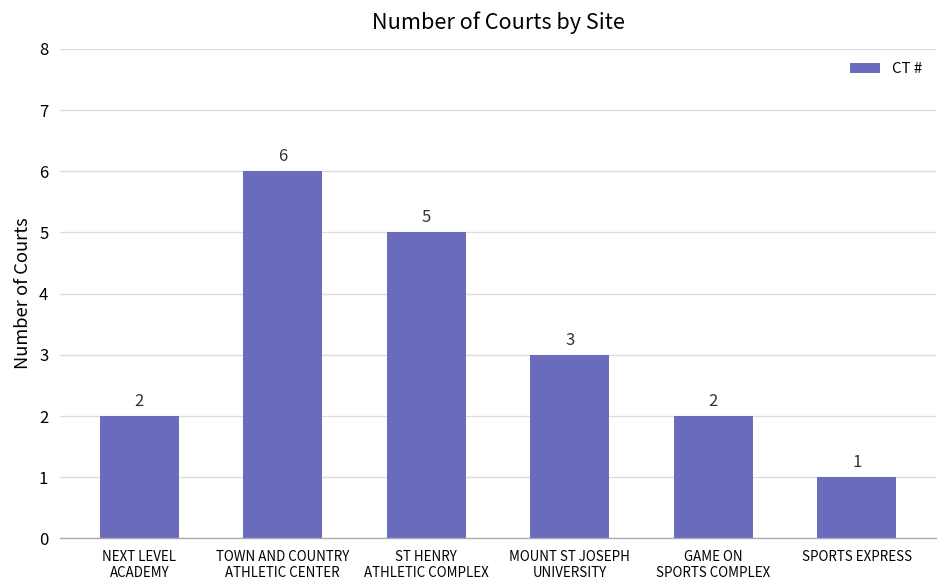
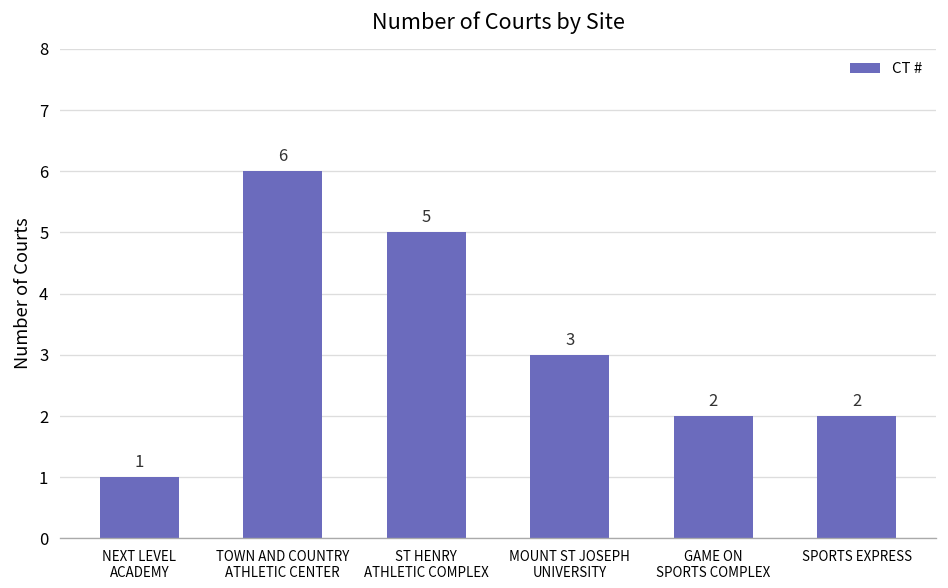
NEXT LEVEL ACADEMY: 2 -> 1
SPORTS EXPRESS: 1 -> 2
